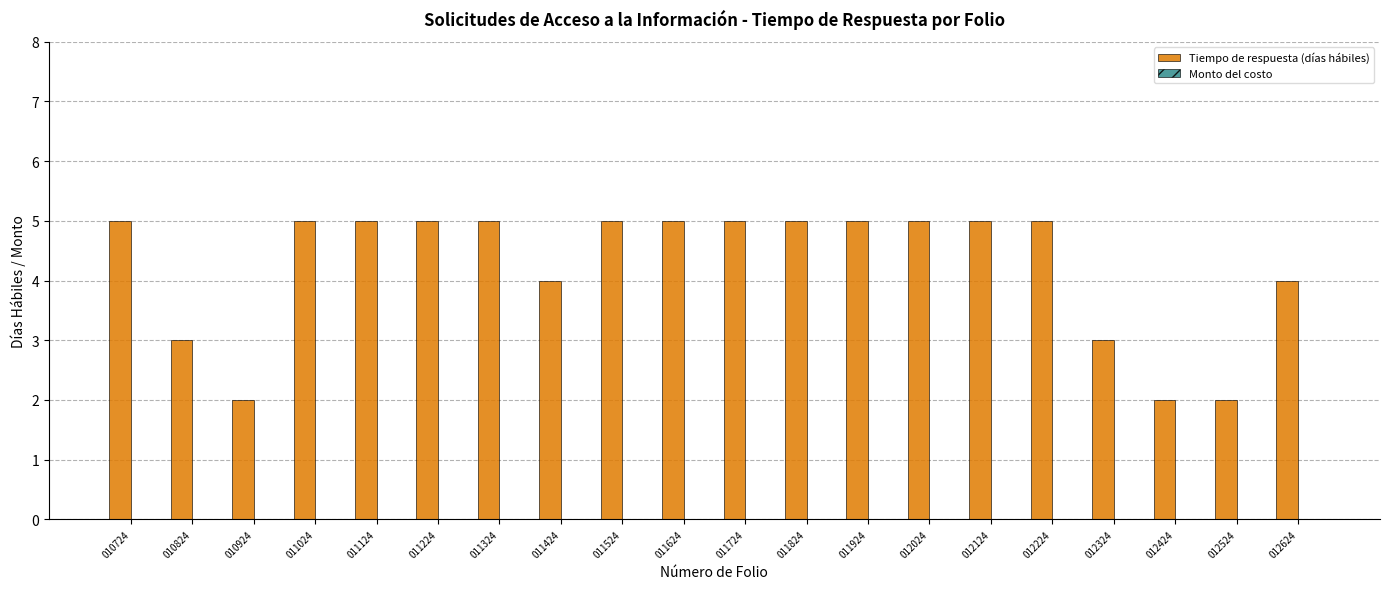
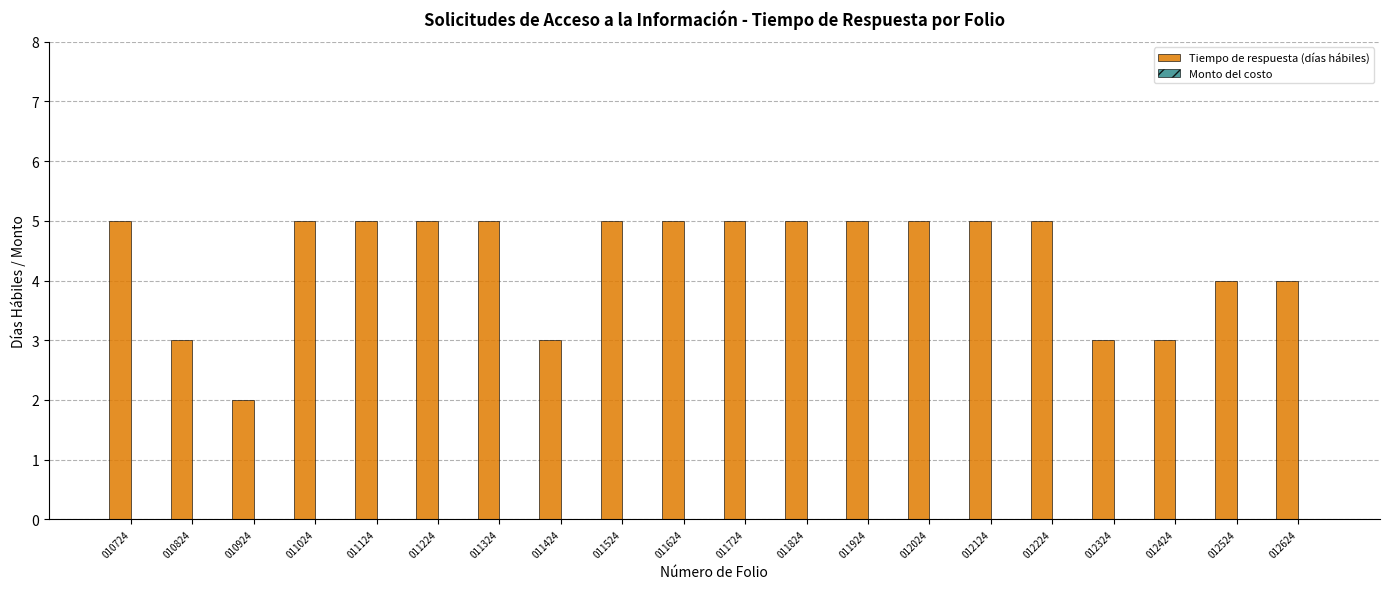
Tiempo de respuesta (días hábiles), 011424: 4 -> 3
Tiempo de respuesta (días hábiles), 012424: 2 -> 3
Tiempo de respuesta (días hábiles), 012524: 2 -> 4
